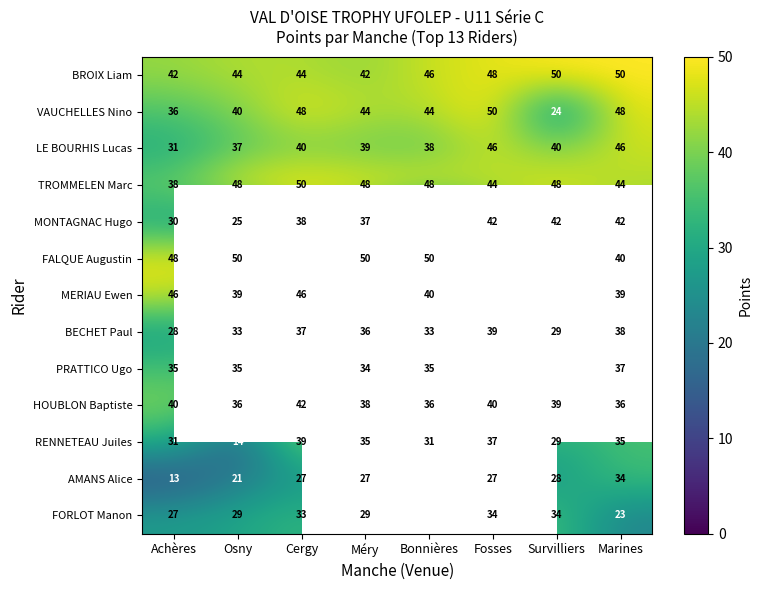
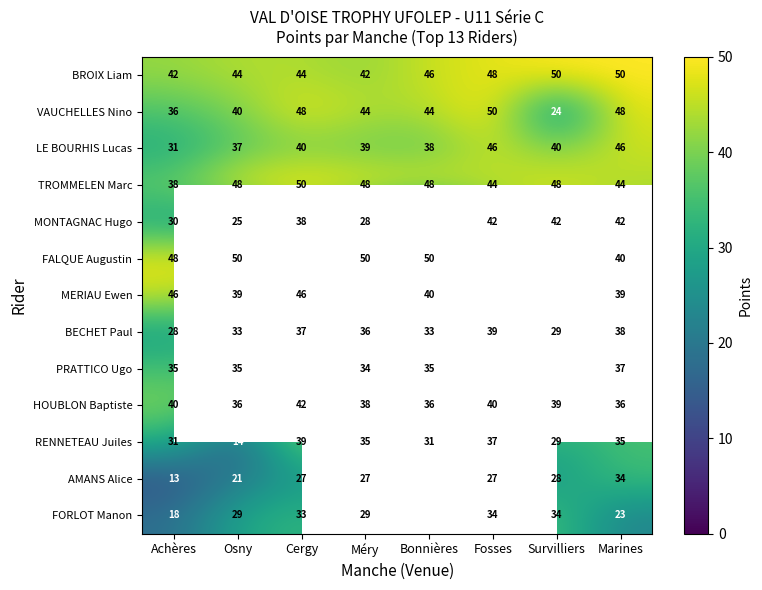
MONTAGNAC Hugo, Méry: 37 -> 28
FORLOT Manon, Achères: 27 -> 18
